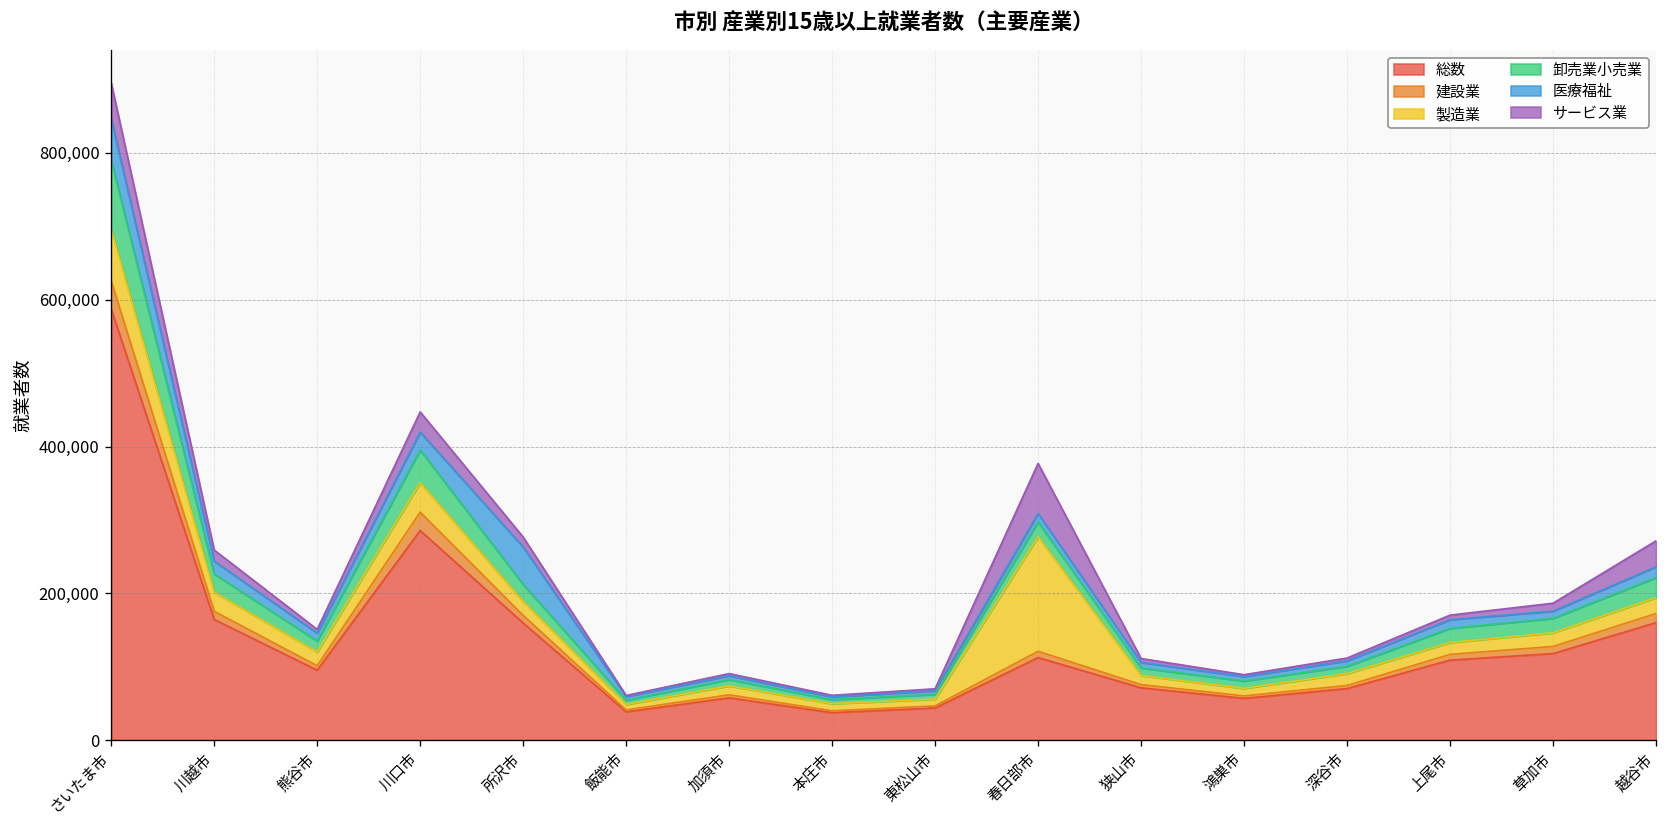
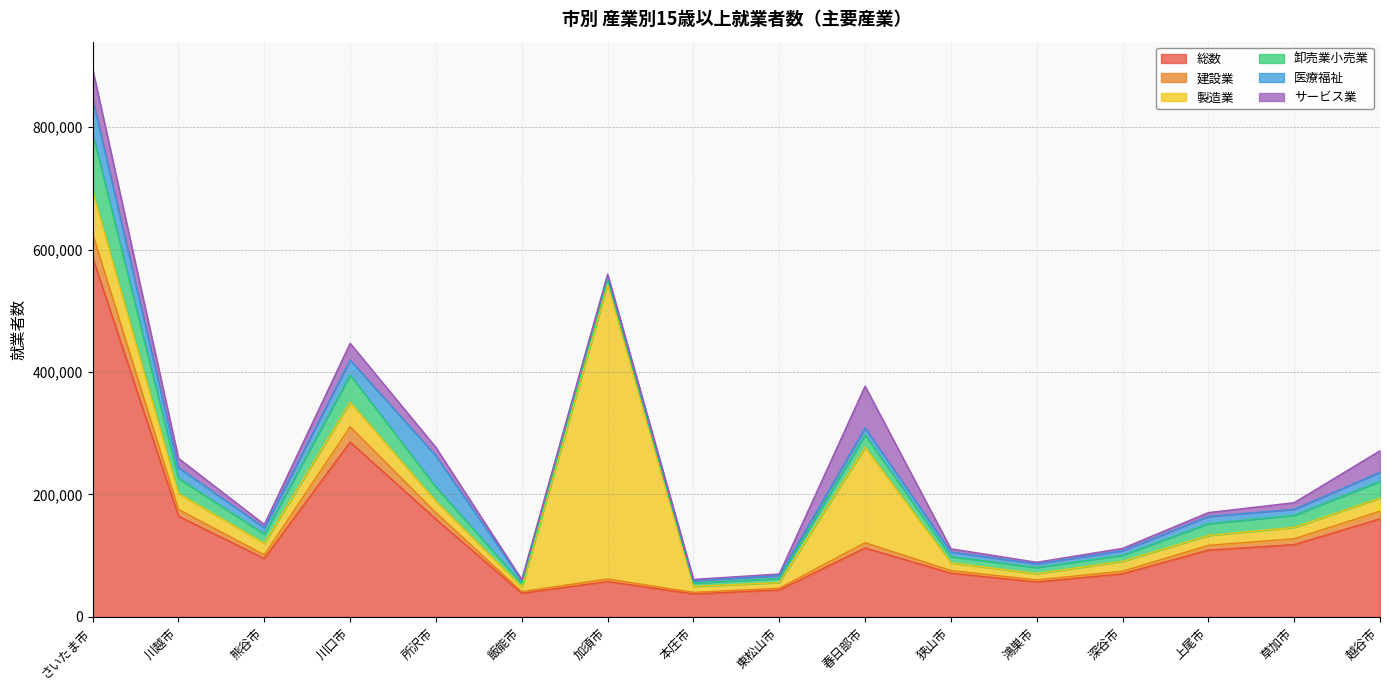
製造業, 加須市: 10,000 -> 480,000
